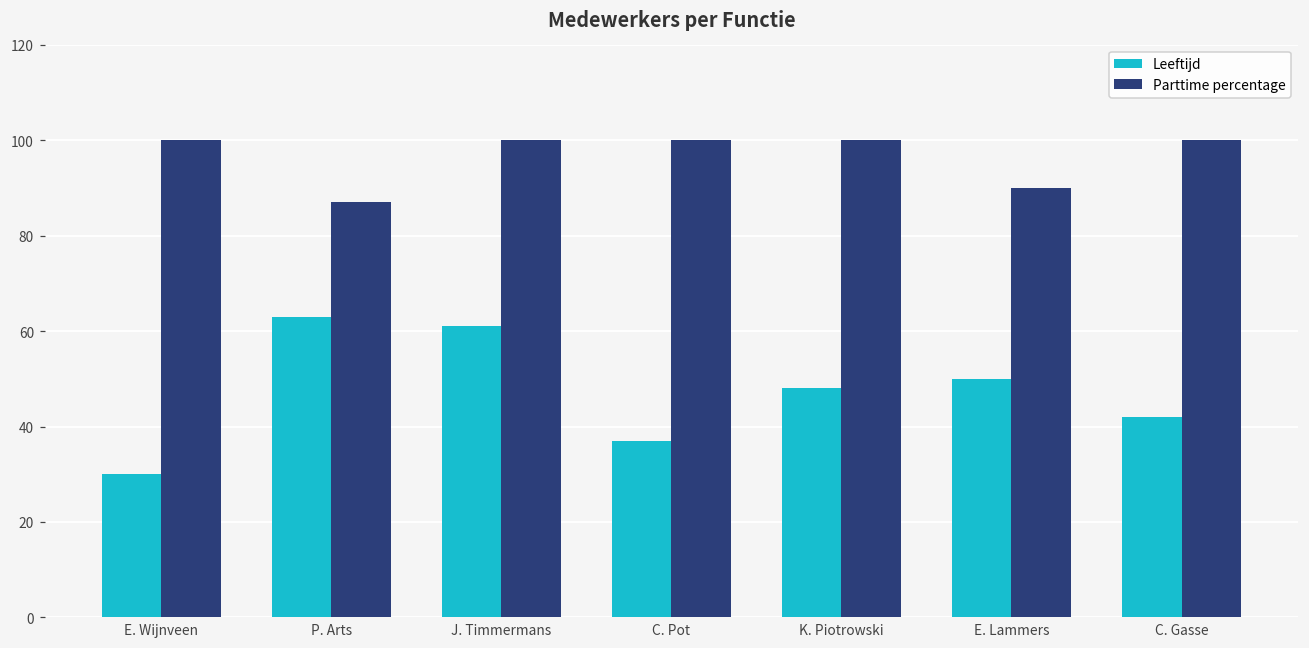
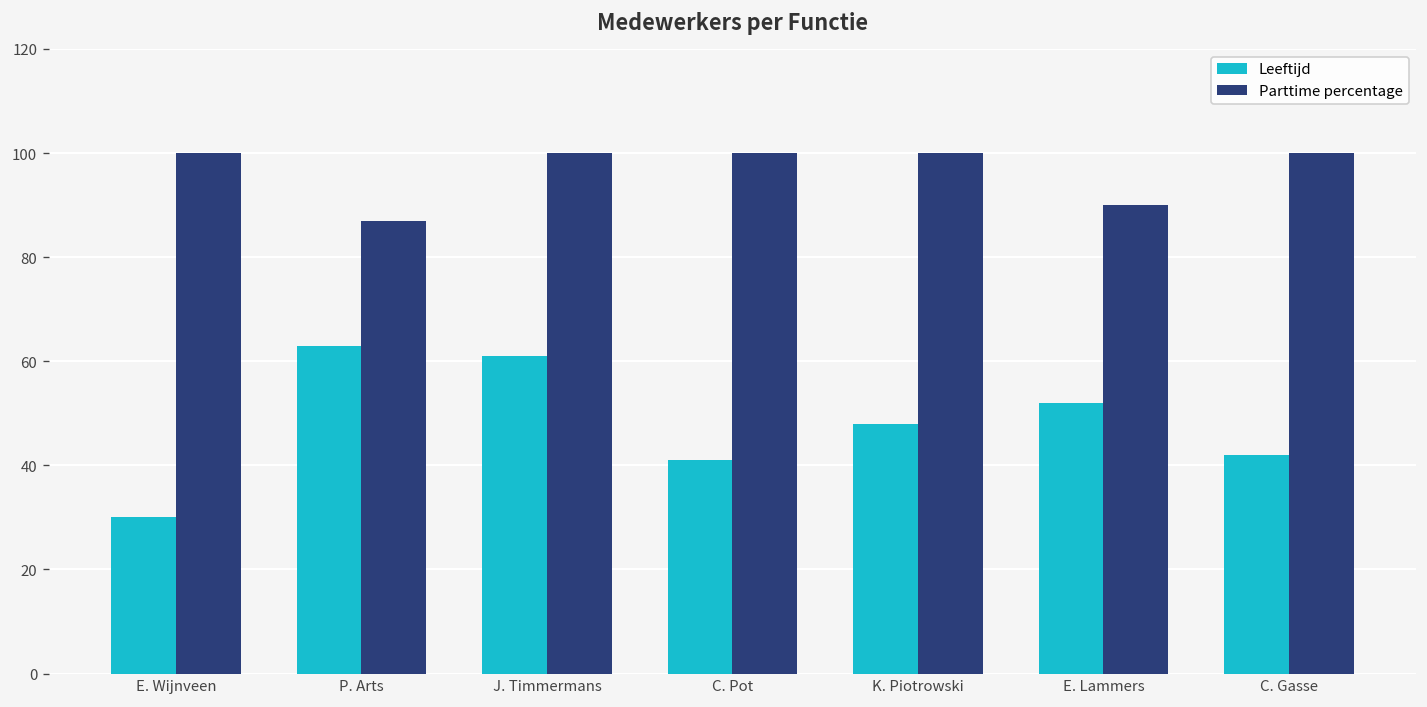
Leeftijd, C. Pot: 37 -> 41
Leeftijd, E. Lammers: 50 -> 52
